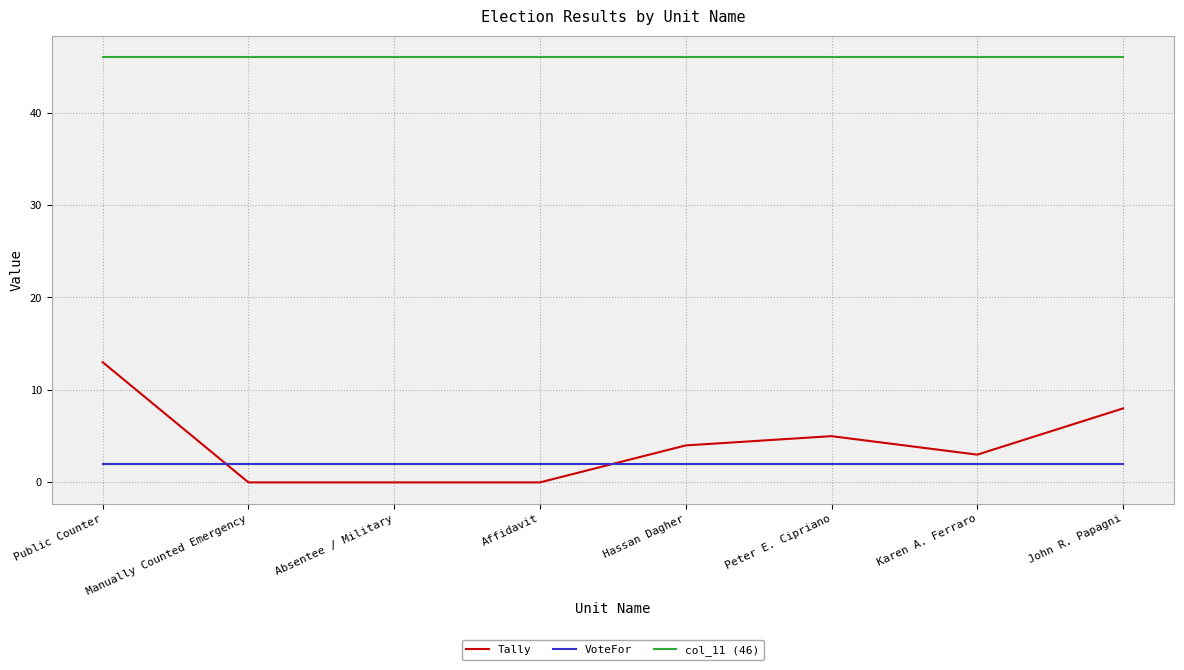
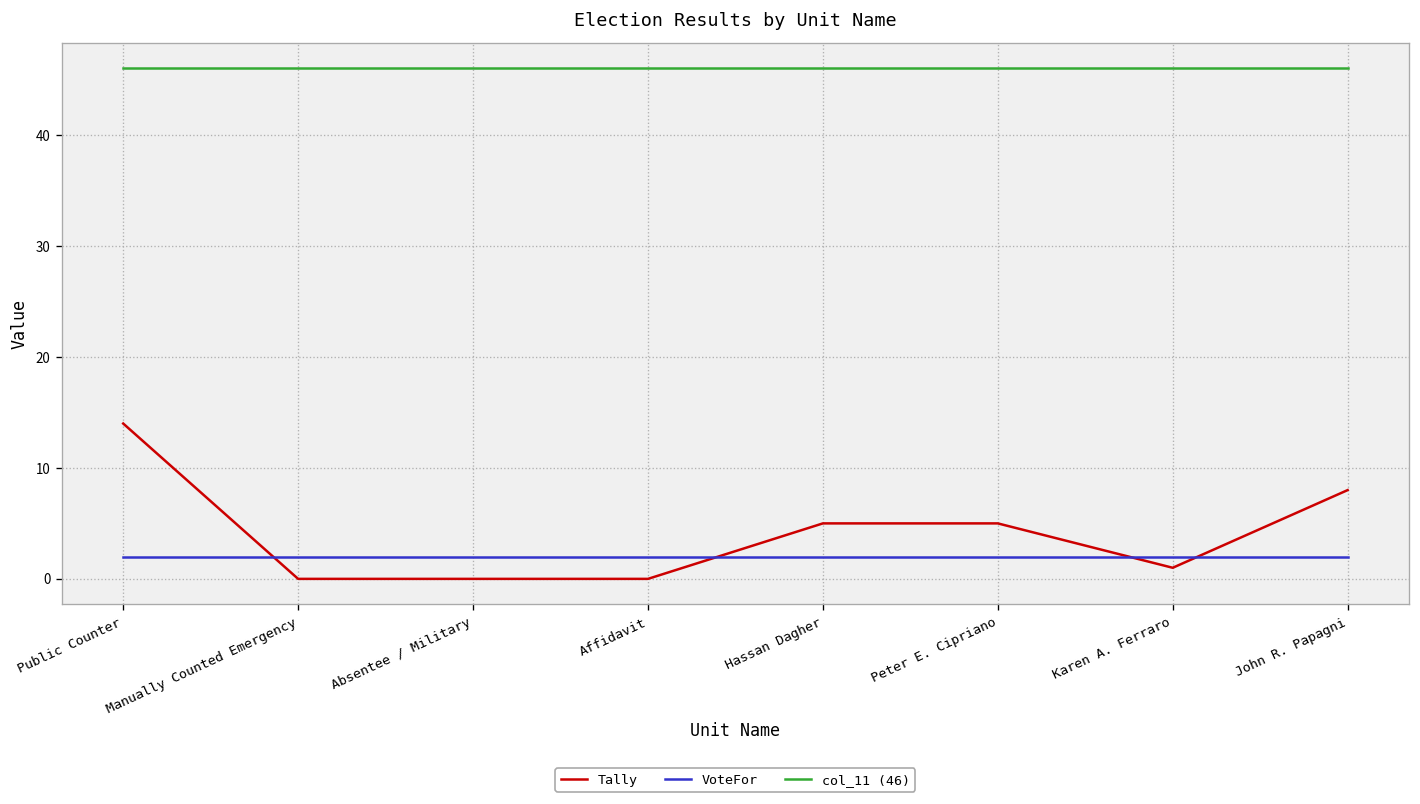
Tally, Public Counter: 13 -> 14
Tally, Hassan Dagher: 4 -> 5
Tally, Karen A. Ferraro: 3 -> 1
